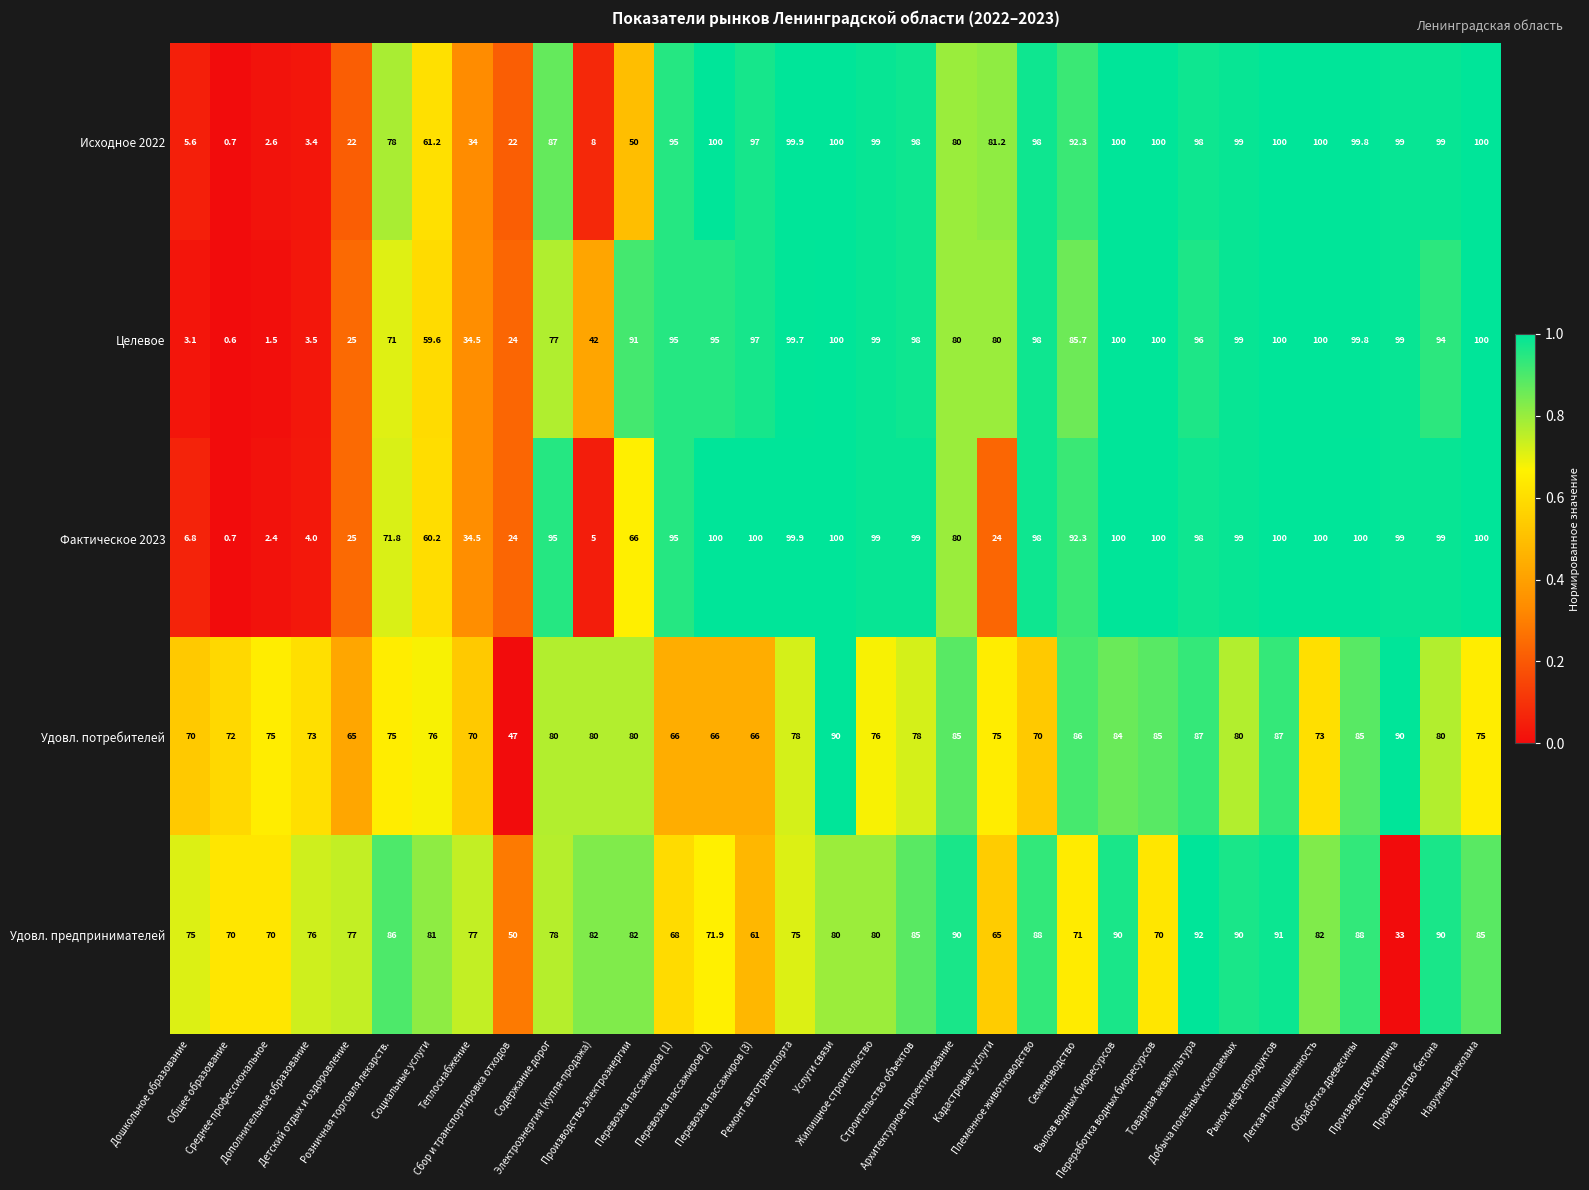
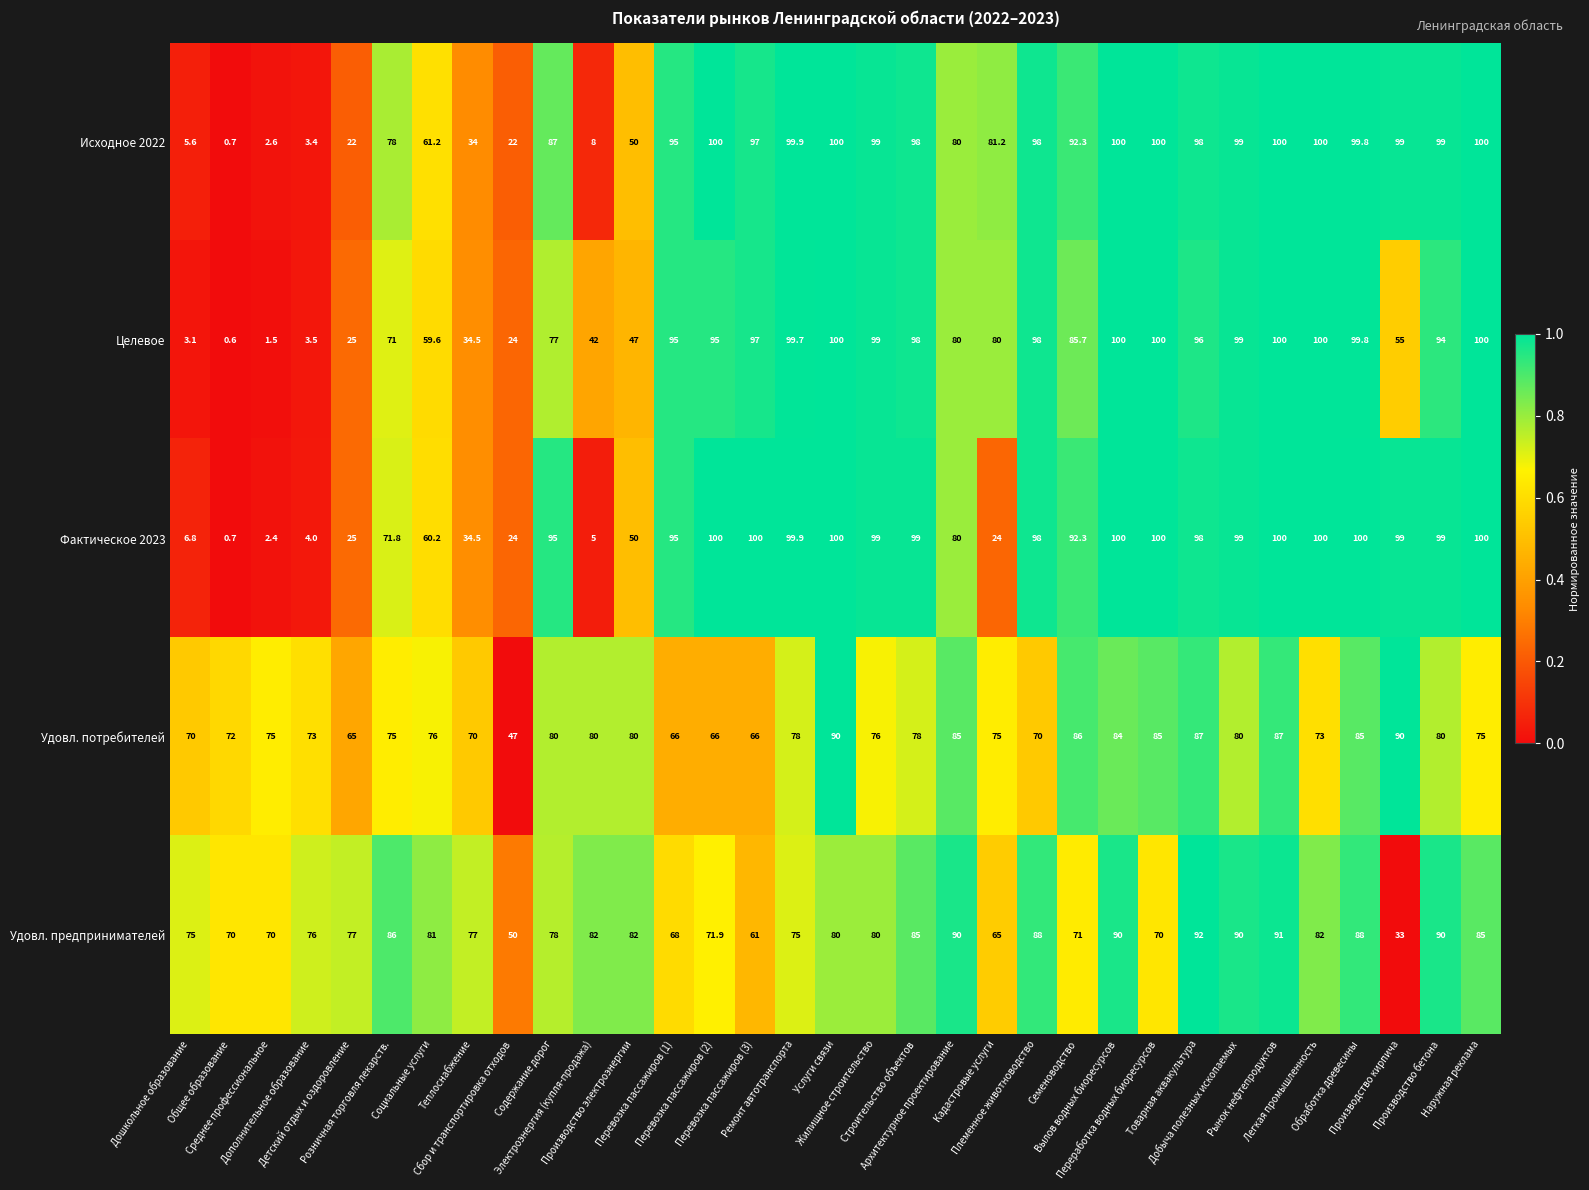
Целевое, Производство электроэнергии: 91 -> 47
Целевое, Производство кирпича: 99 -> 55
Фактическое 2023, Производство электроэнергии: 66 -> 50
